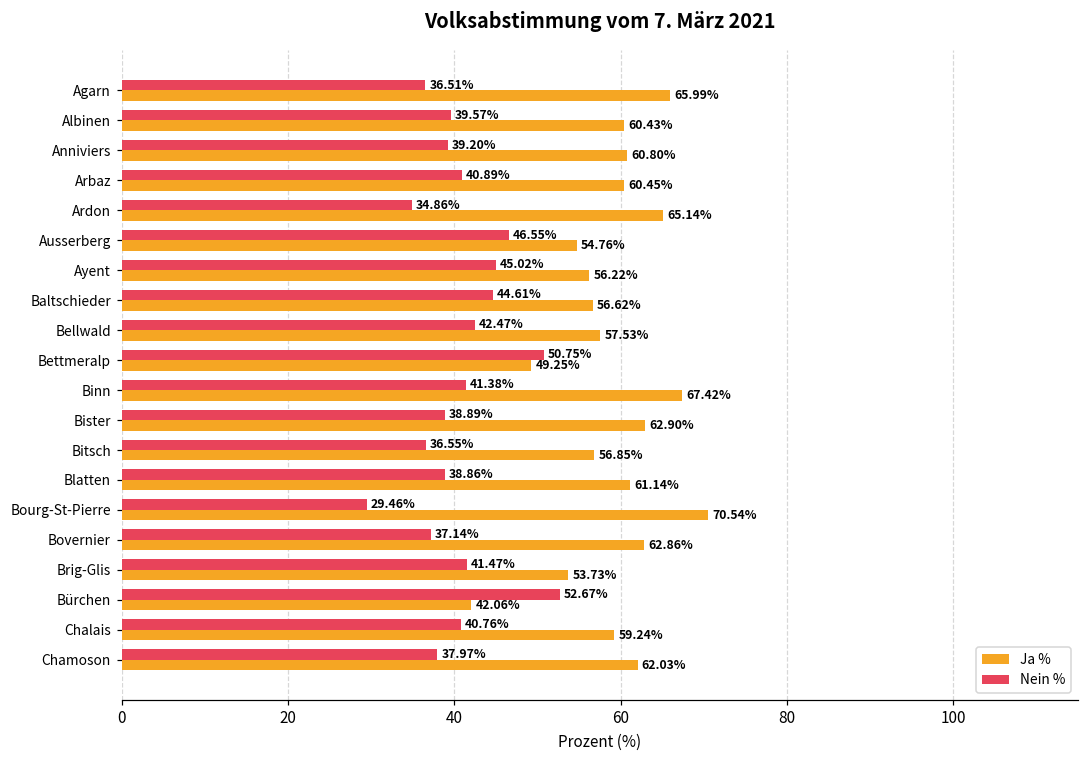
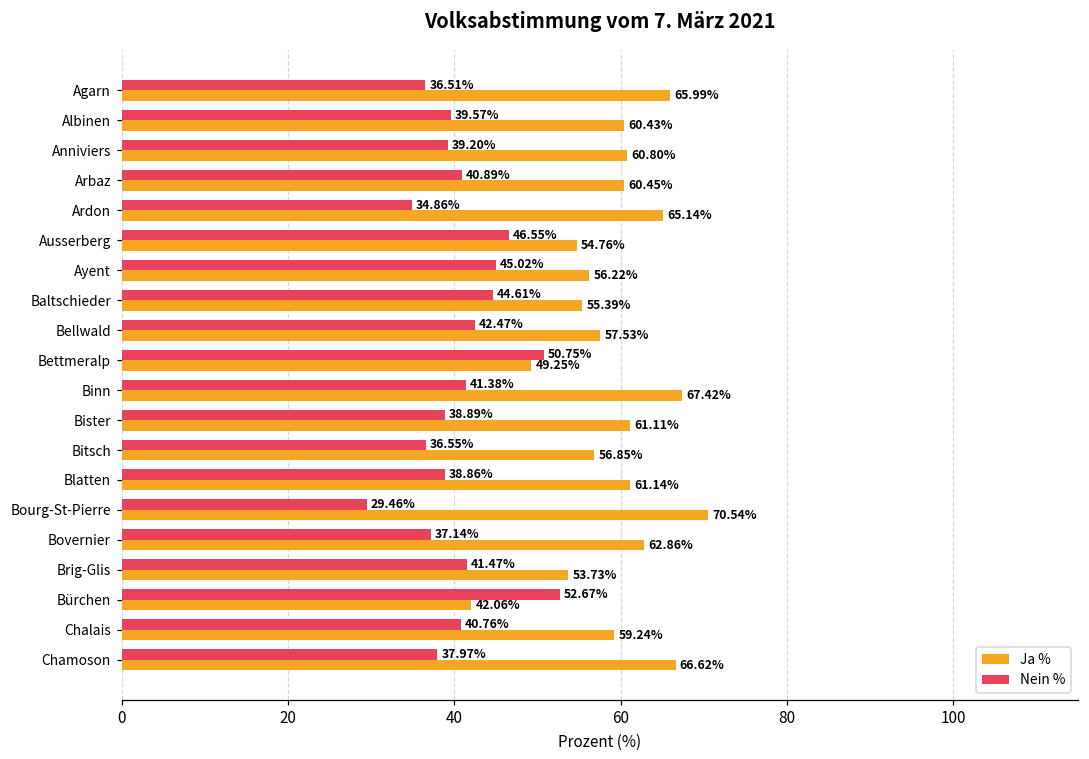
Ja %, Baltschieder: 56.62% -> 55.39%
Ja %, Bister: 62.90% -> 61.11%
Ja %, Chamoson: 62.03% -> 66.62%
